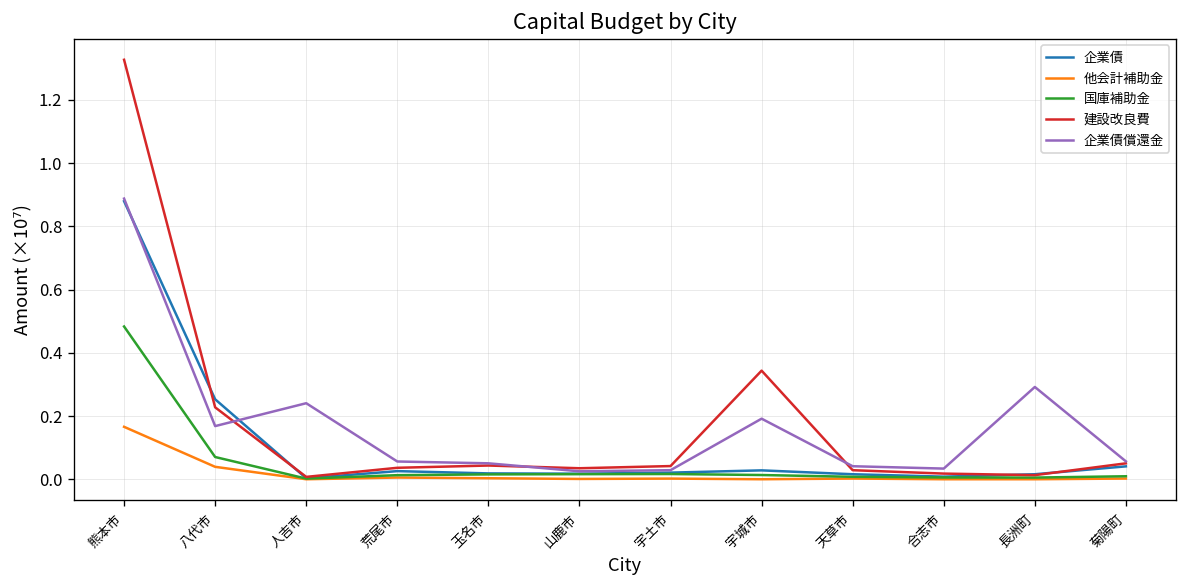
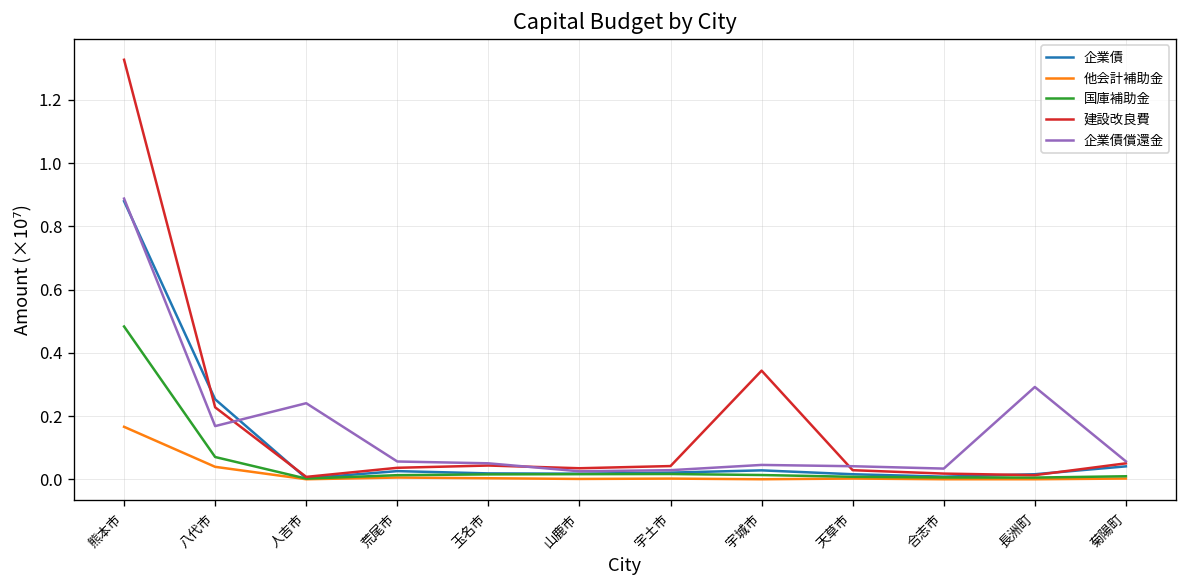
企業債償還金, 宇城市: 0.19 -> 0.05
